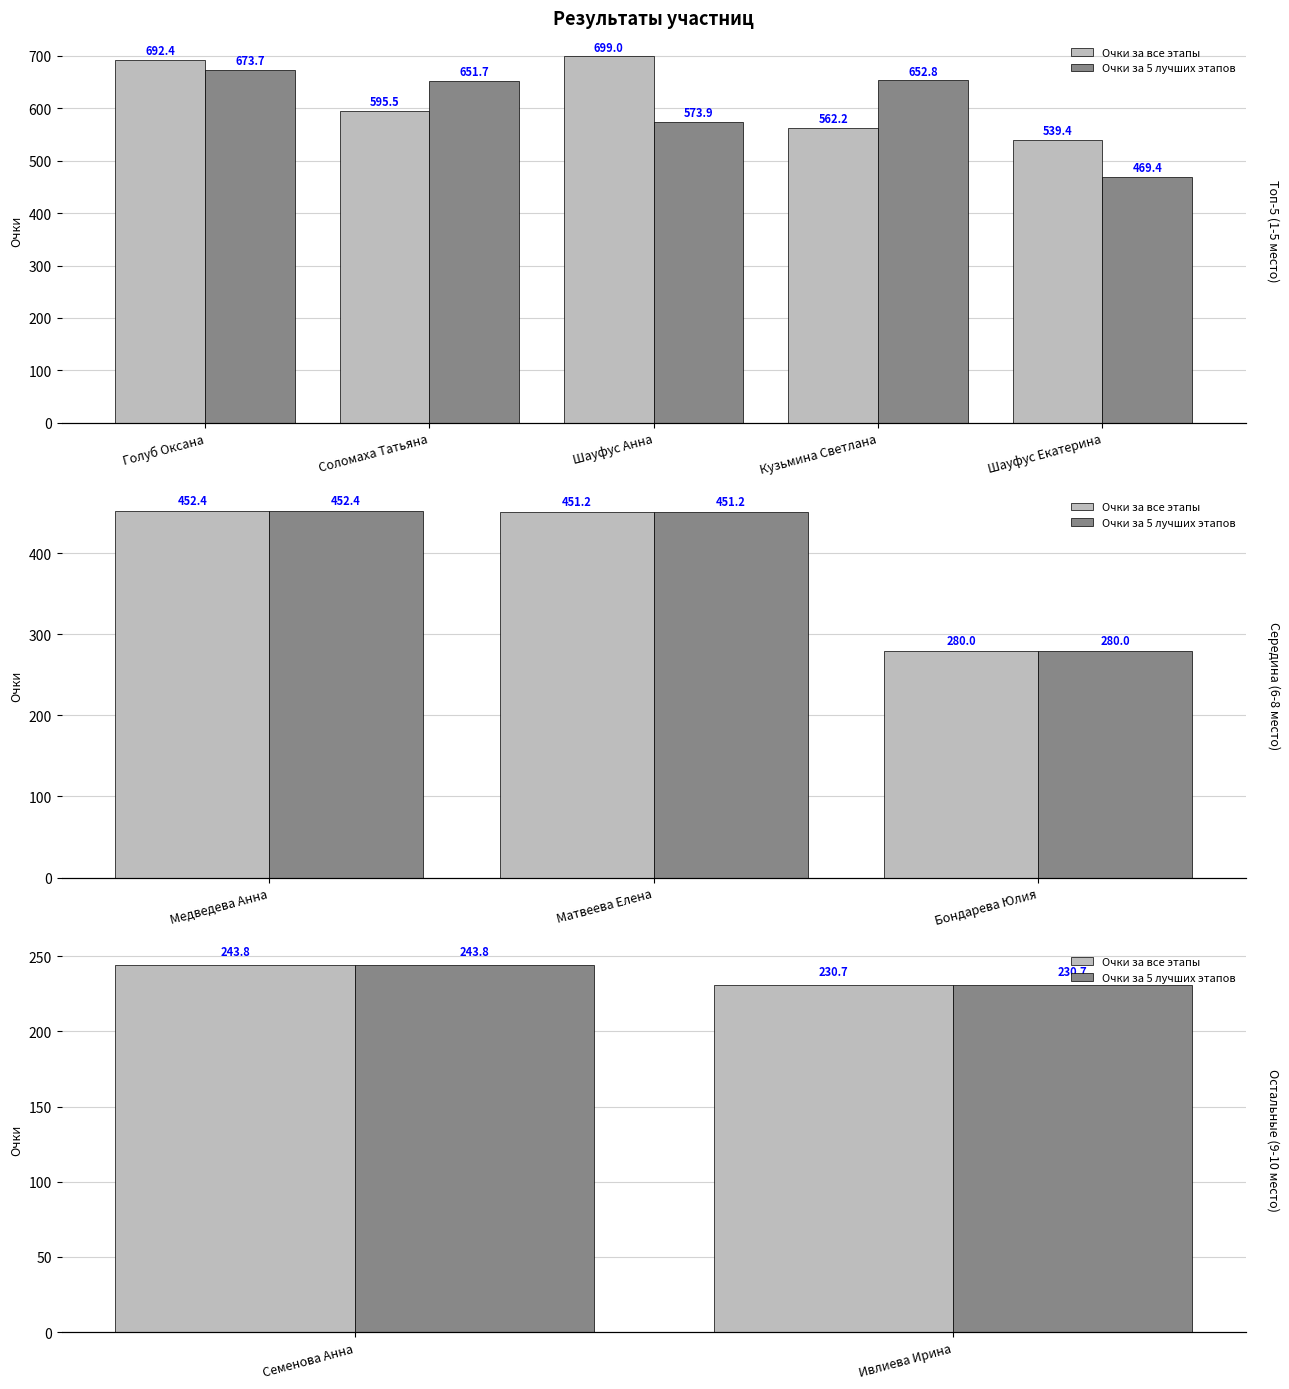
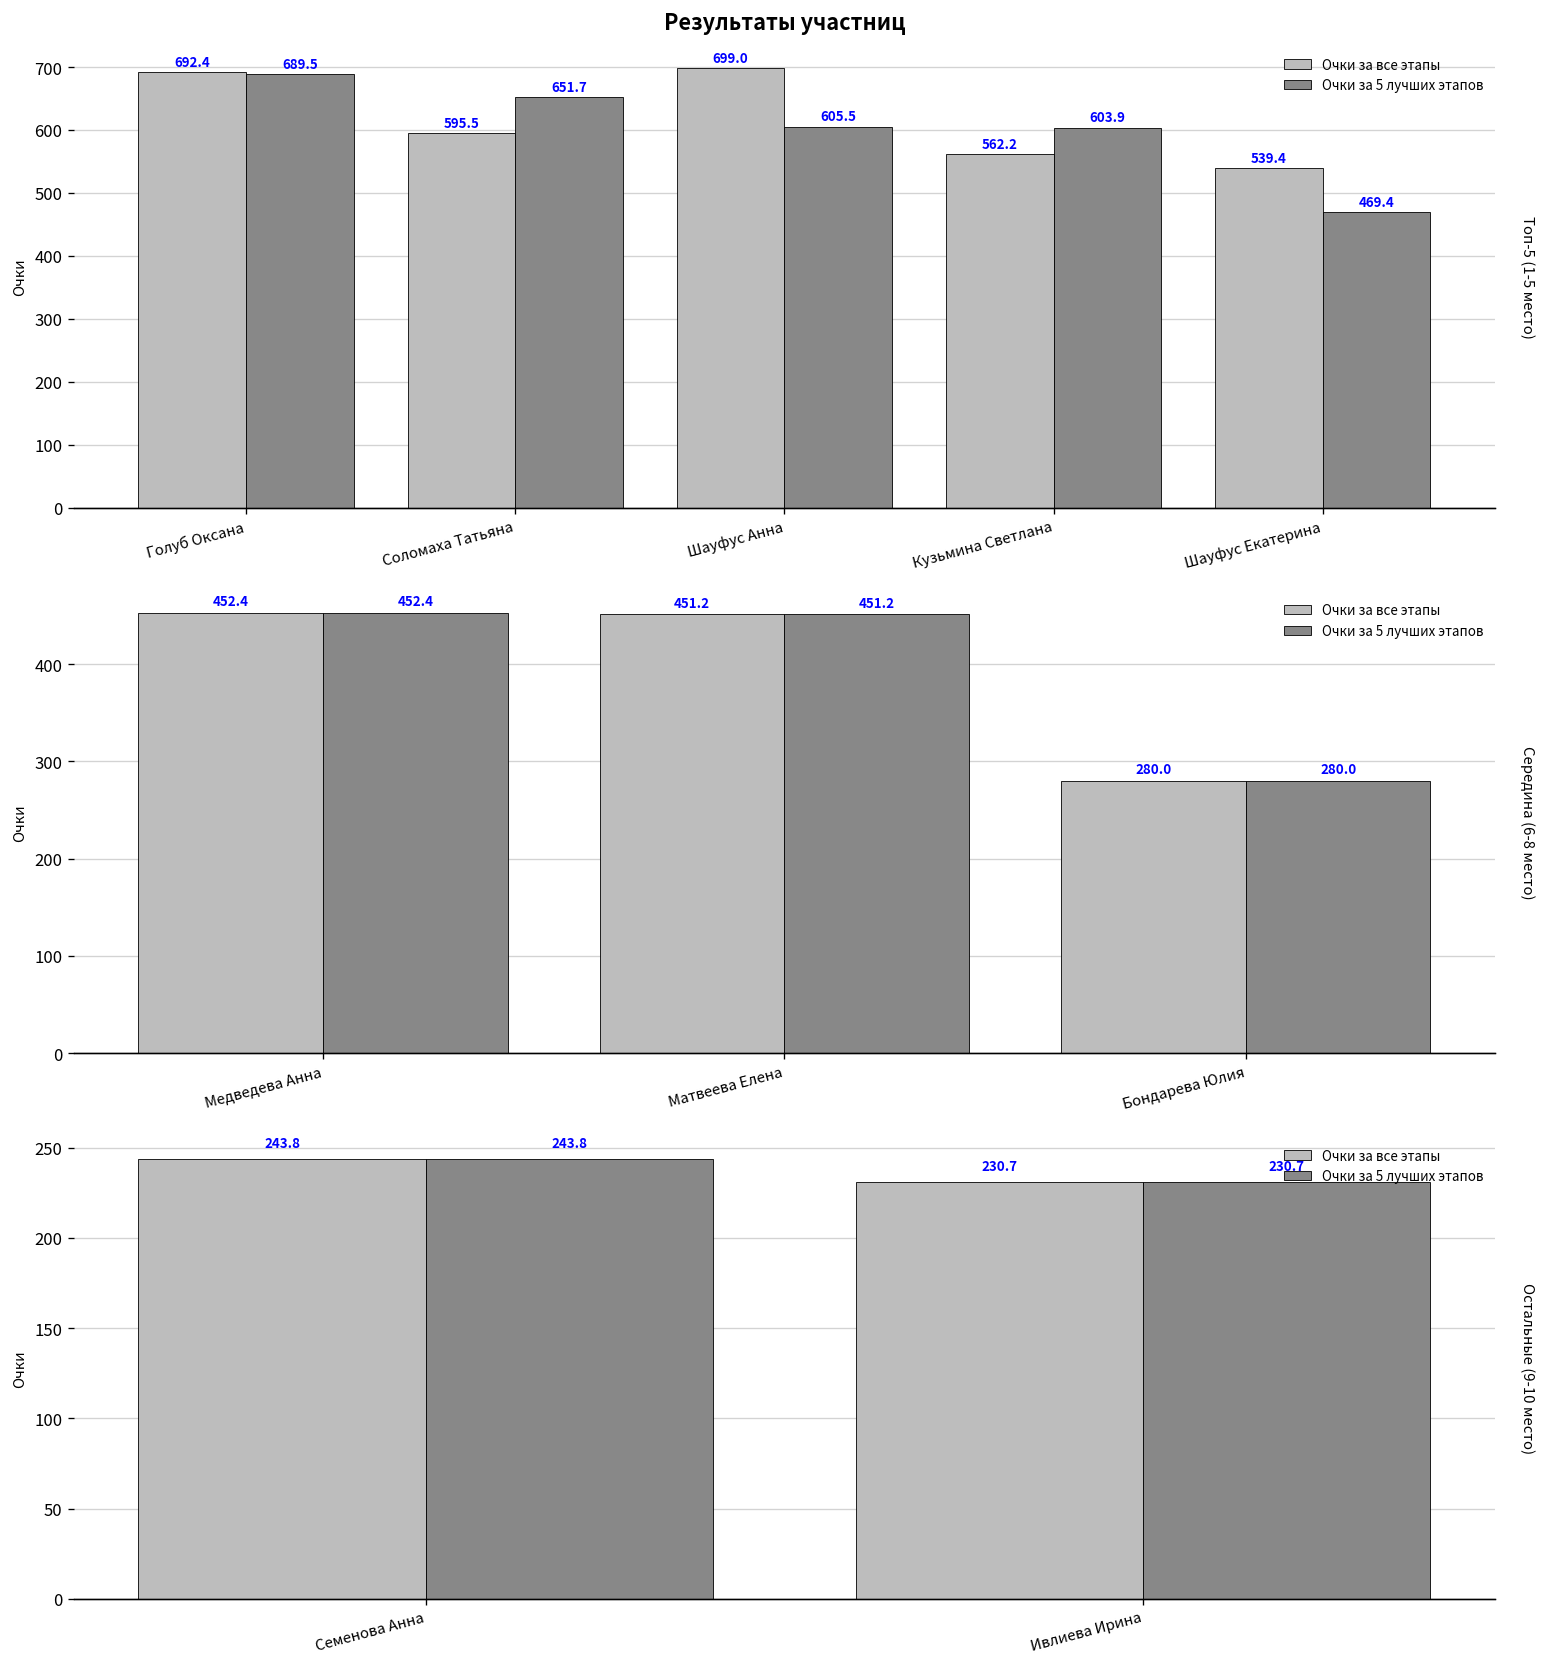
Результаты участниц, Очки за 5 лучших этапов, Голуб Оксана: 673.7 -> 689.5
Результаты участниц, Очки за 5 лучших этапов, Шауфус Анна: 573.9 -> 605.5
Результаты участниц, Очки за 5 лучших этапов, Кузьмина Светлана: 652.8 -> 603.9
